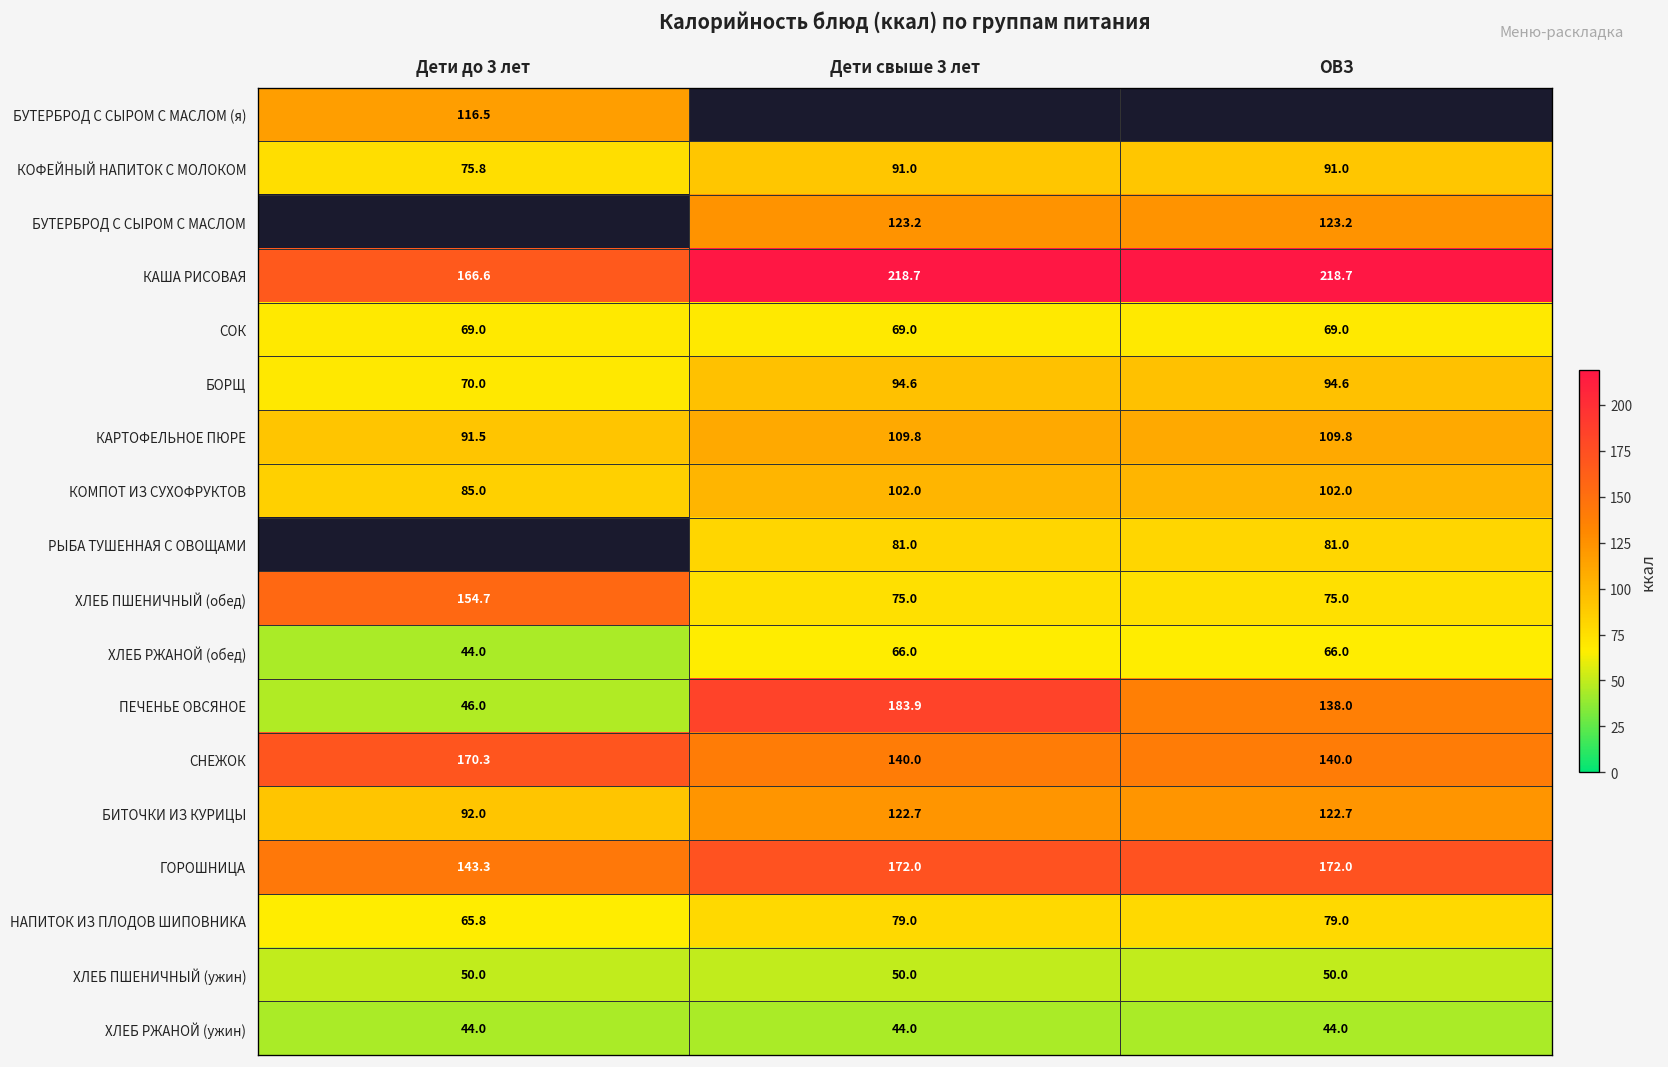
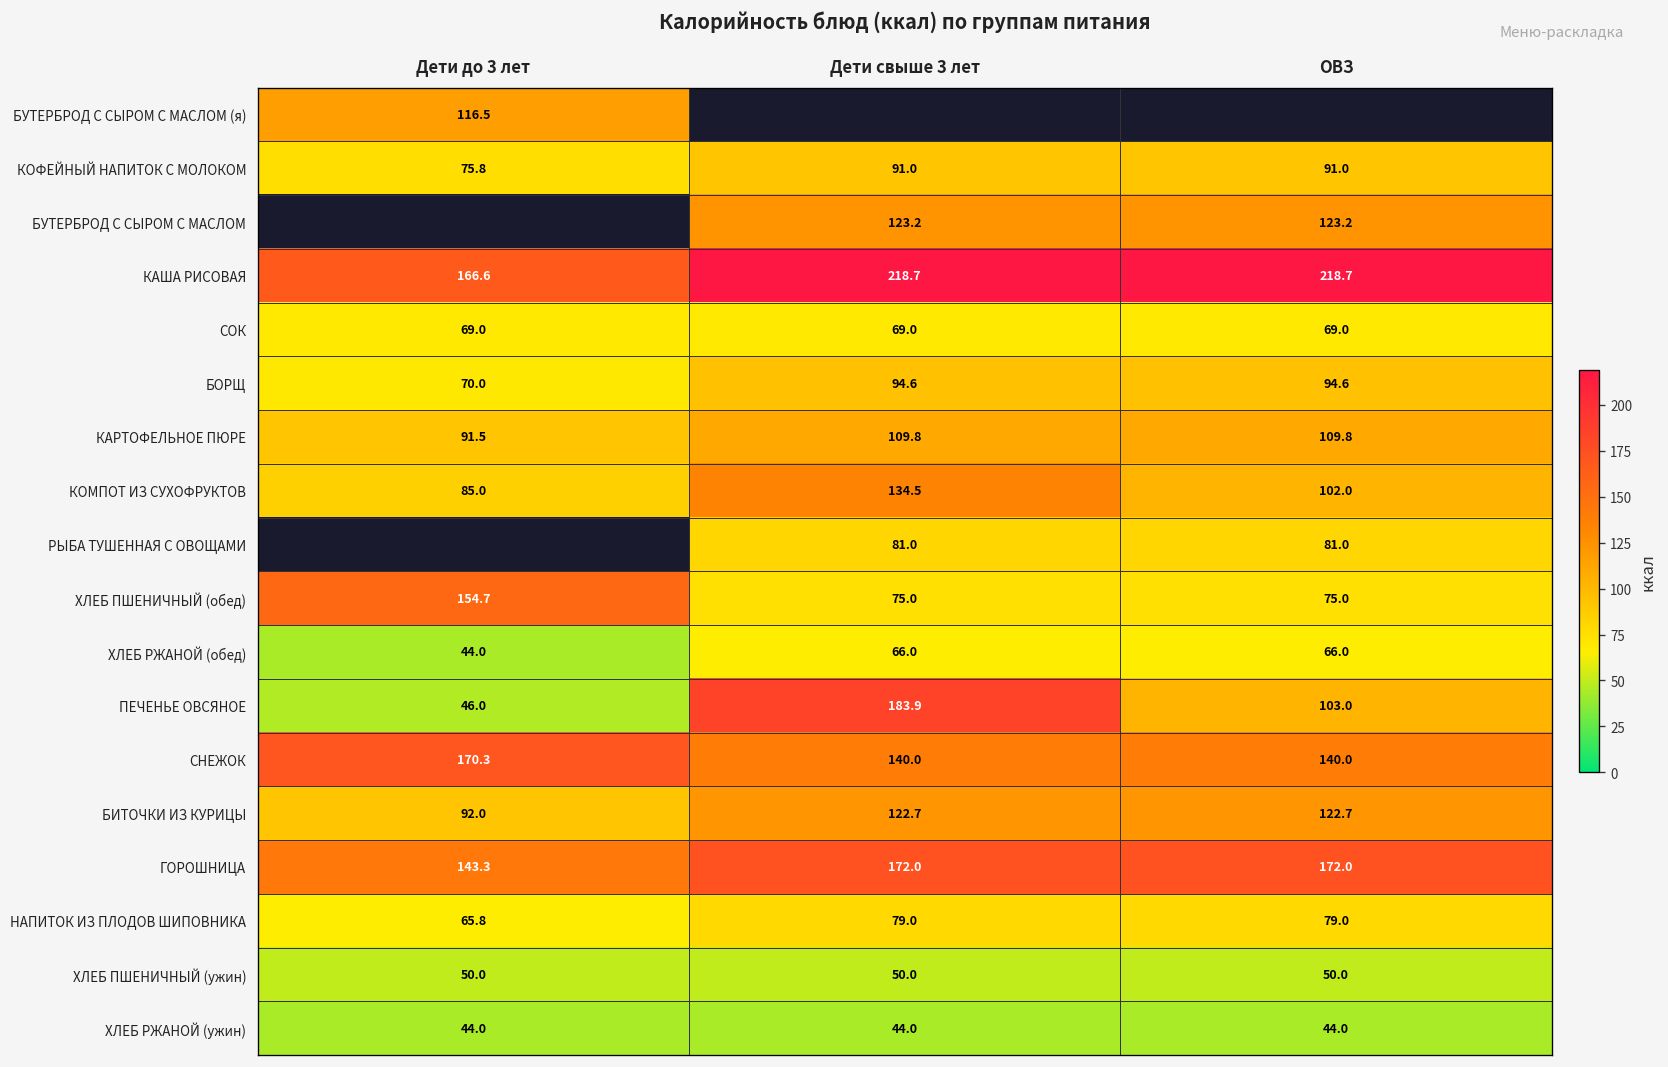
КОМПОТ ИЗ СУХОФРУКТОВ, Дети свыше 3 лет: 102.0 -> 134.5
ПЕЧЕНЬЕ ОВСЯНОЕ, ОВЗ: 138.0 -> 103.0
